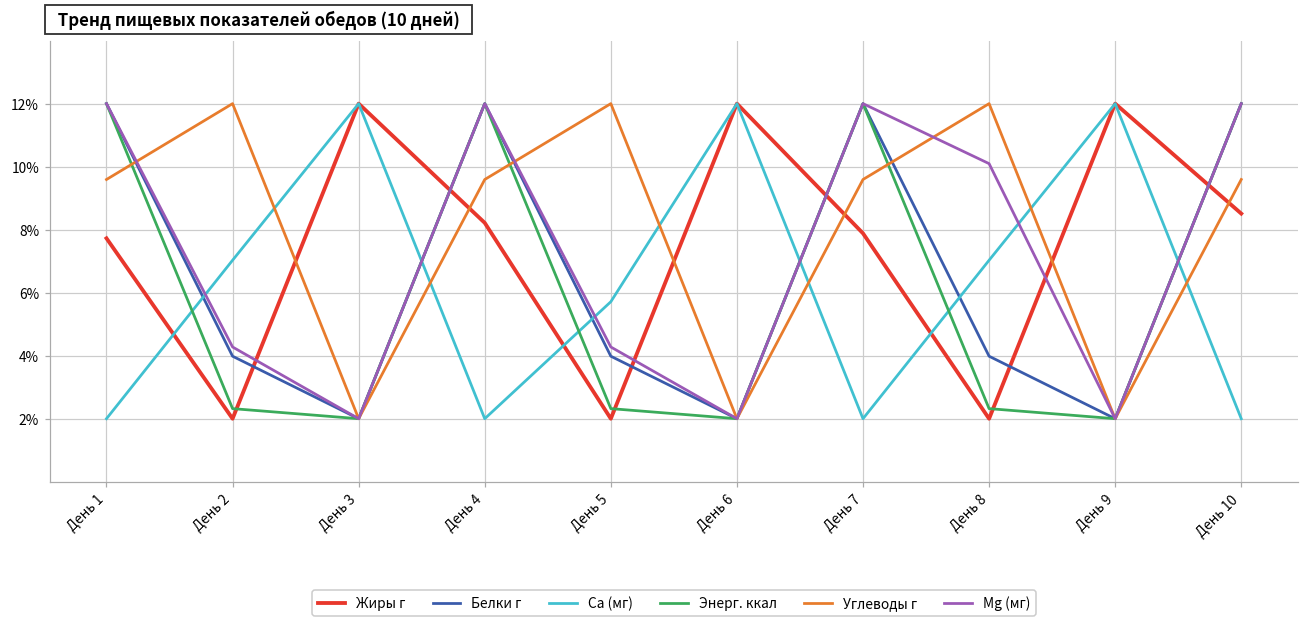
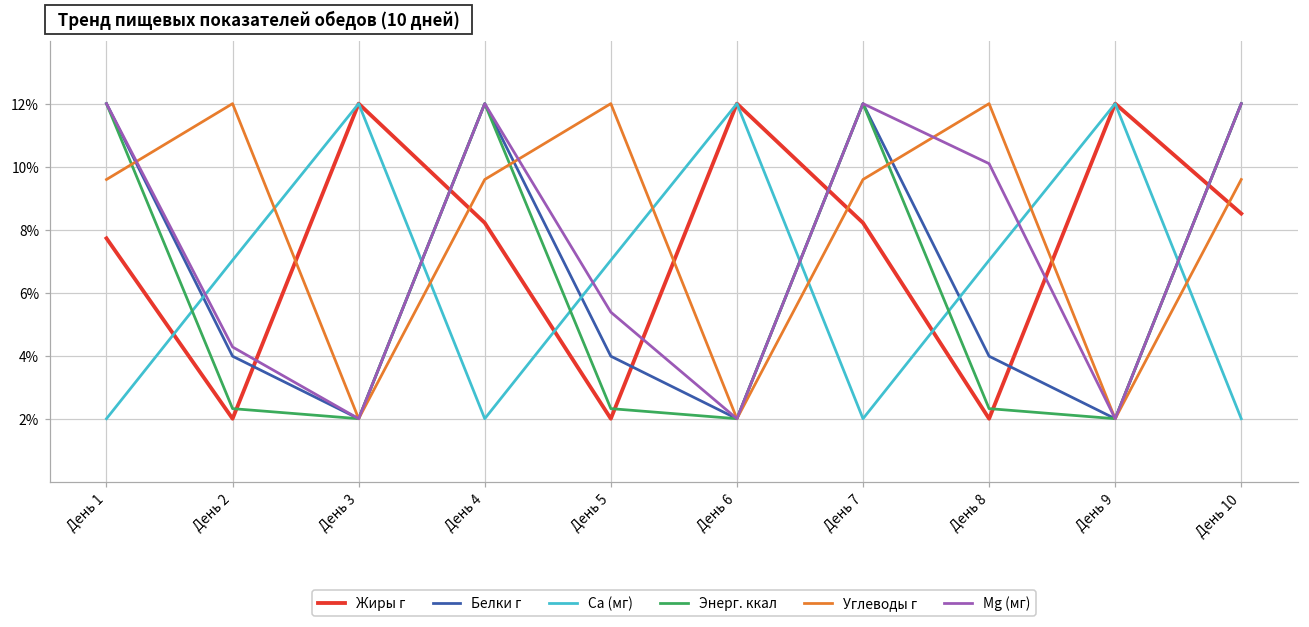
Ca (мг), День 5: 5.7% -> 7.0%
Mg (мг), День 5: 4.3% -> 5.4%
Жиры г, День 7: 7.9% -> 8.2%
